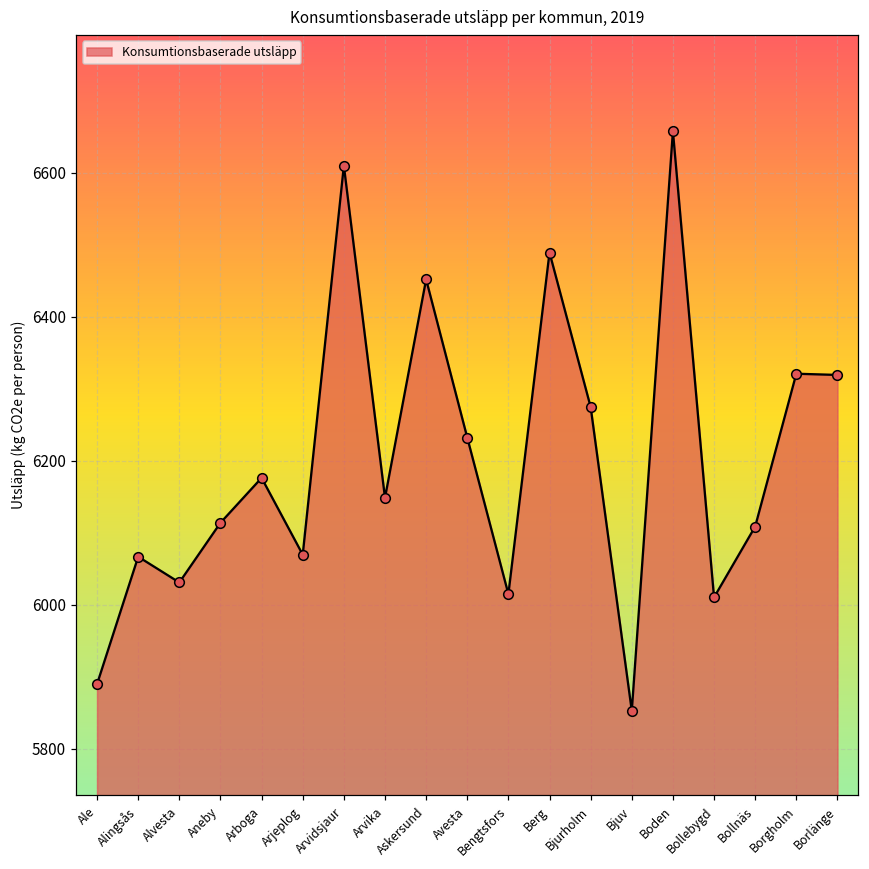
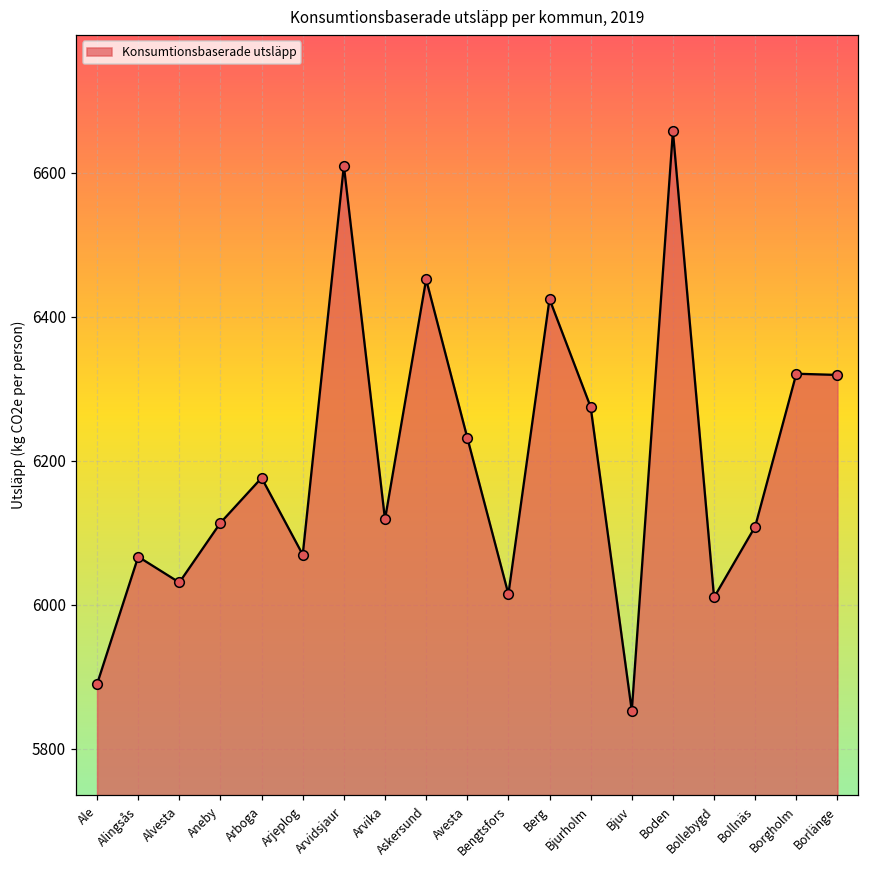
Arvika: 6150 -> 6120
Berg: 6490 -> 6420
